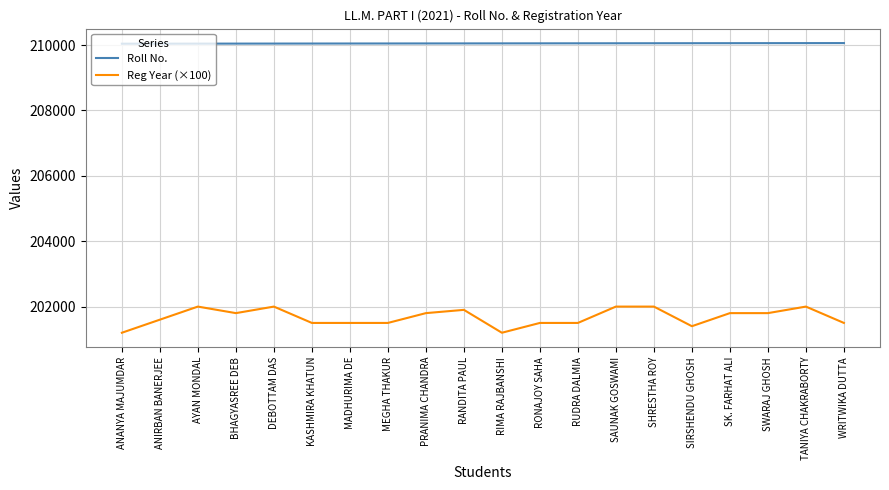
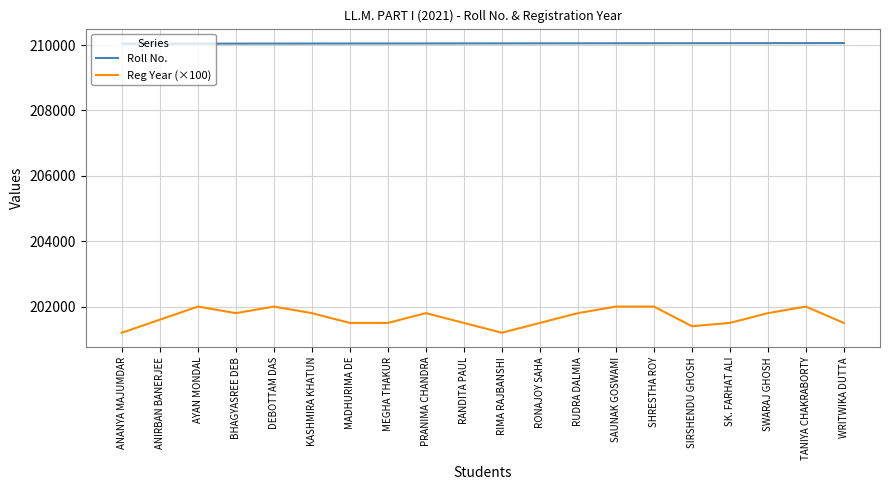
Reg Year (×100), KASHMIRA KHATUN: 201500 -> 201800
Reg Year (×100), RANDITA PAUL: 201900 -> 201500
Reg Year (×100), RUDRA DALMIA: 201500 -> 201800
Reg Year (×100), SK. FARHAT ALI: 201800 -> 201500
